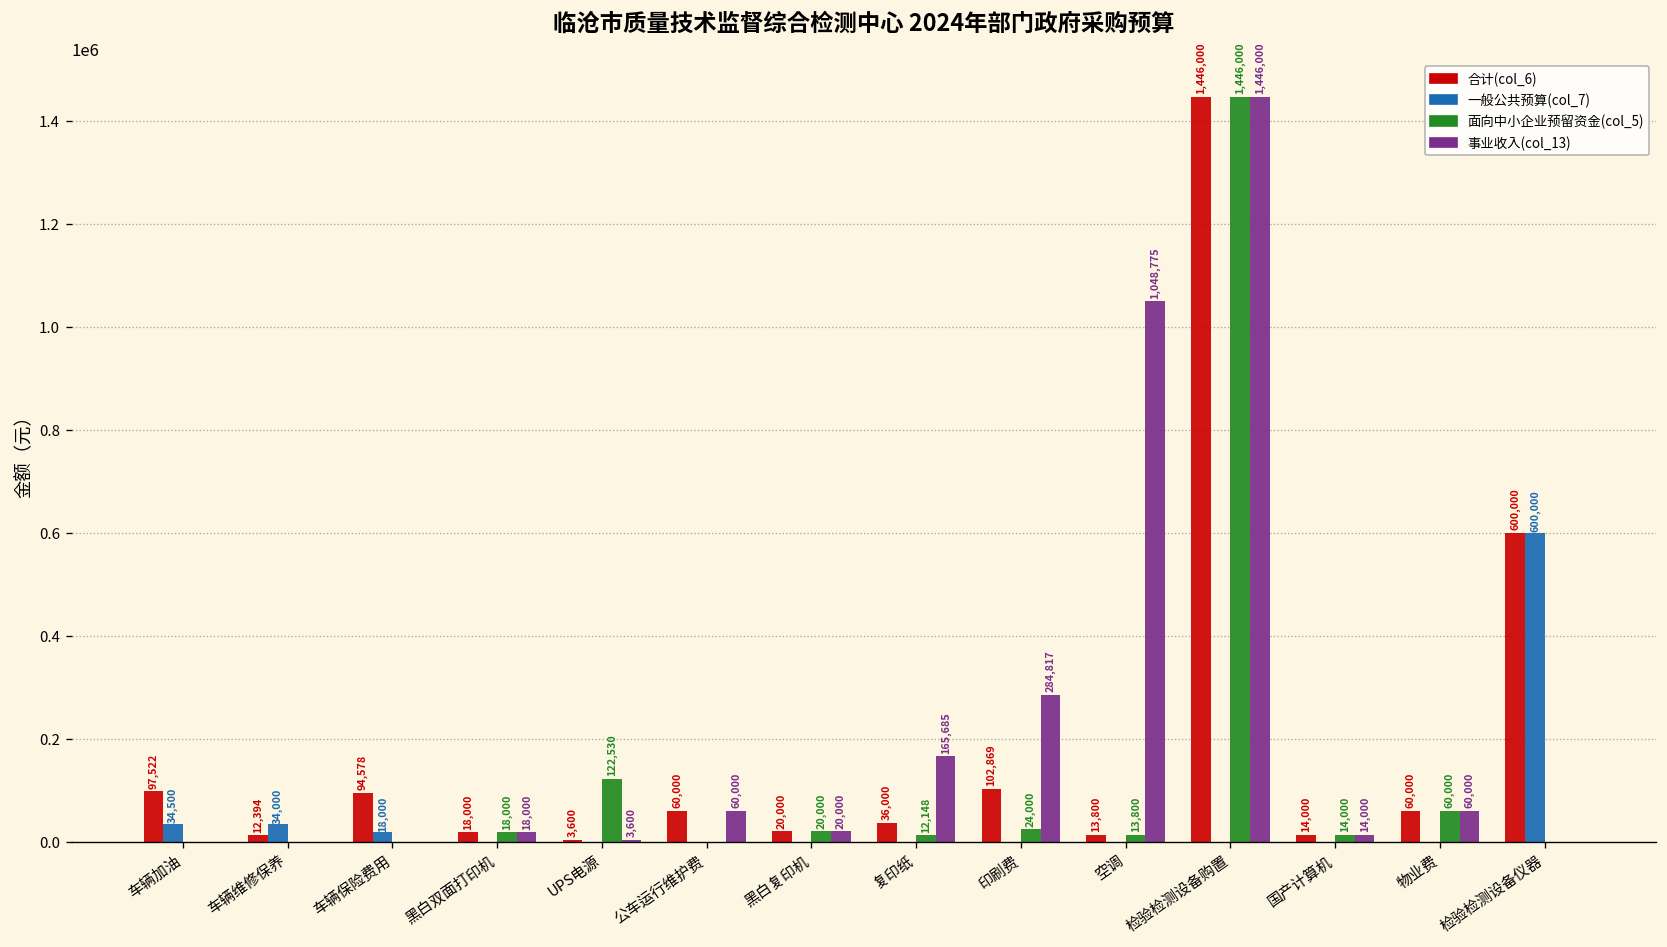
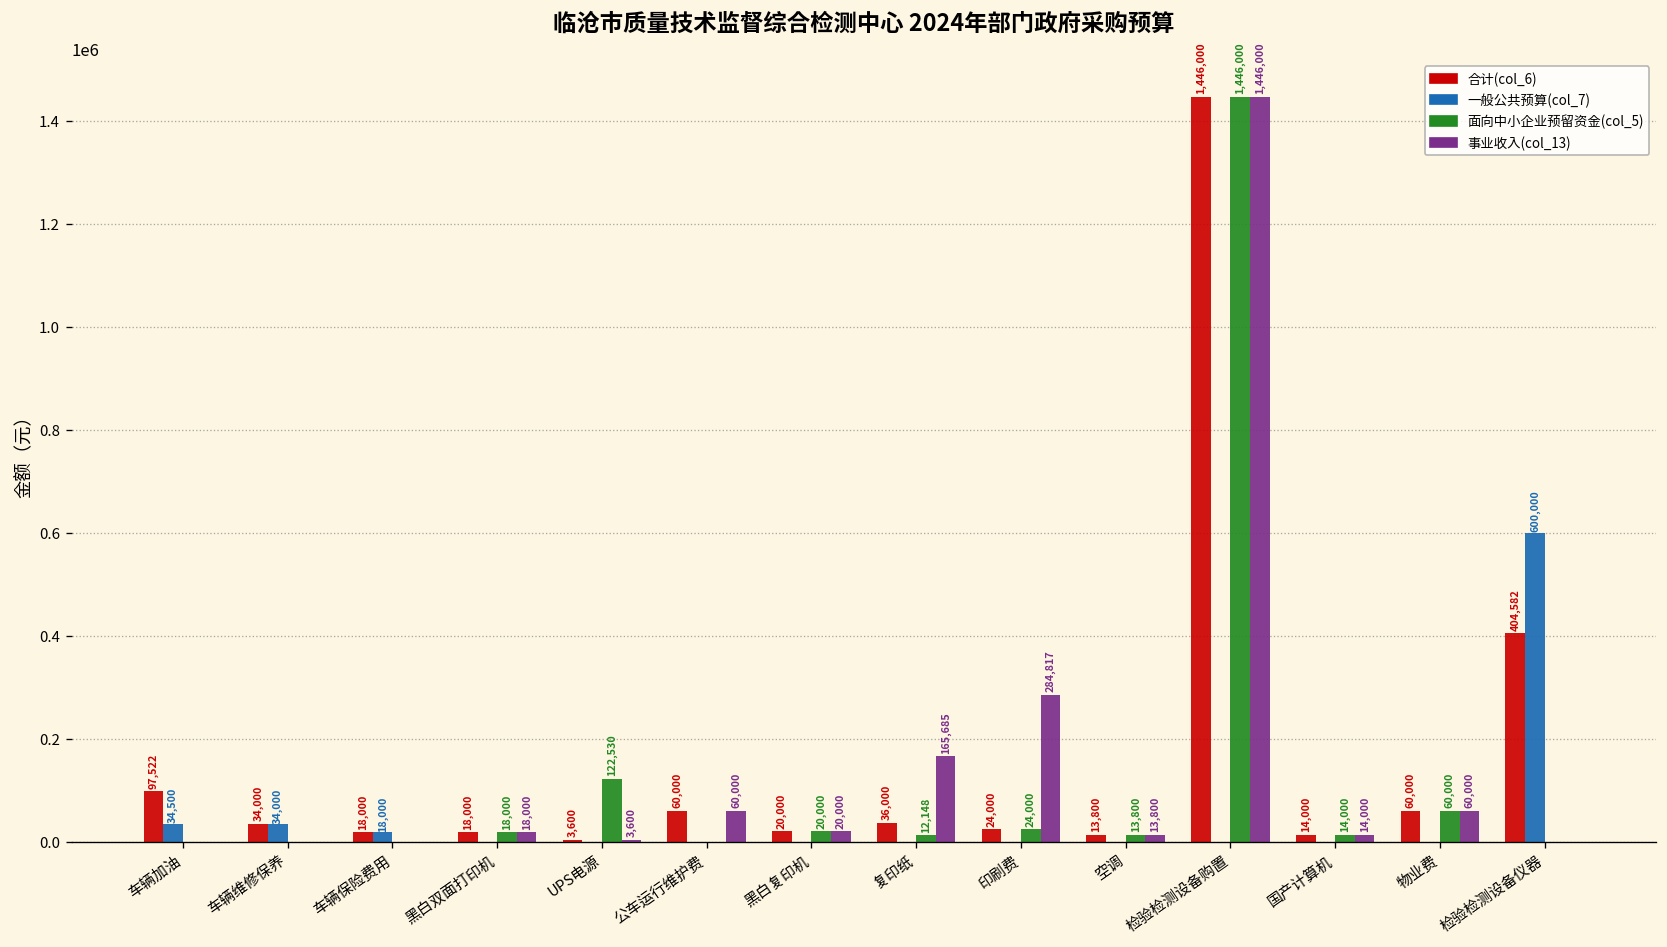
合计(col_6), 车辆维修保养: 12,394 -> 34,000
合计(col_6), 车辆保险费用: 94,578 -> 18,000
合计(col_6), 印刷费: 102,869 -> 24,000
事业收入(col_13), 空调: 1,048,775 -> 13,800
合计(col_6), 检验检测设备仪器: 600,000 -> 404,582
